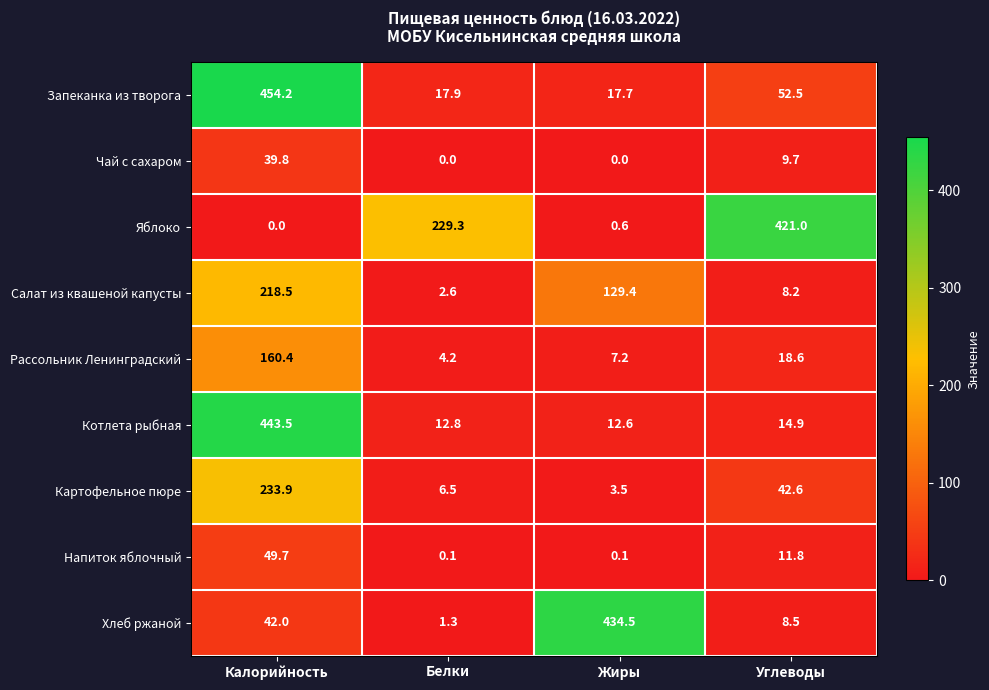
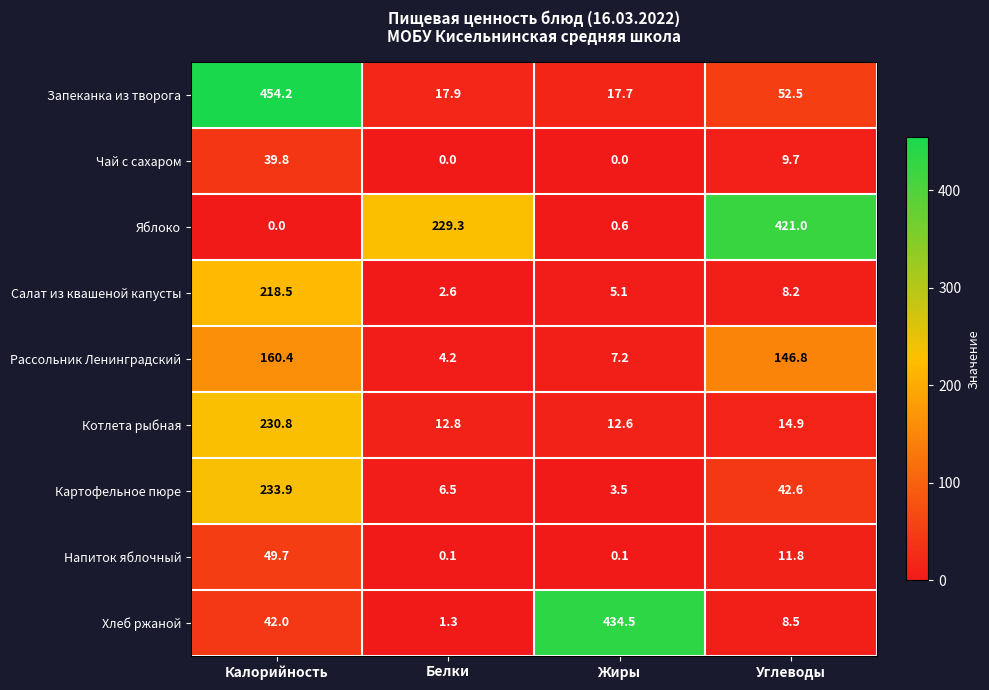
Салат из квашеной капусты, Жиры: 129.4 -> 5.1
Рассольник Ленинградский, Углеводы: 18.6 -> 146.8
Котлета рыбная, Калорийность: 443.5 -> 230.8
